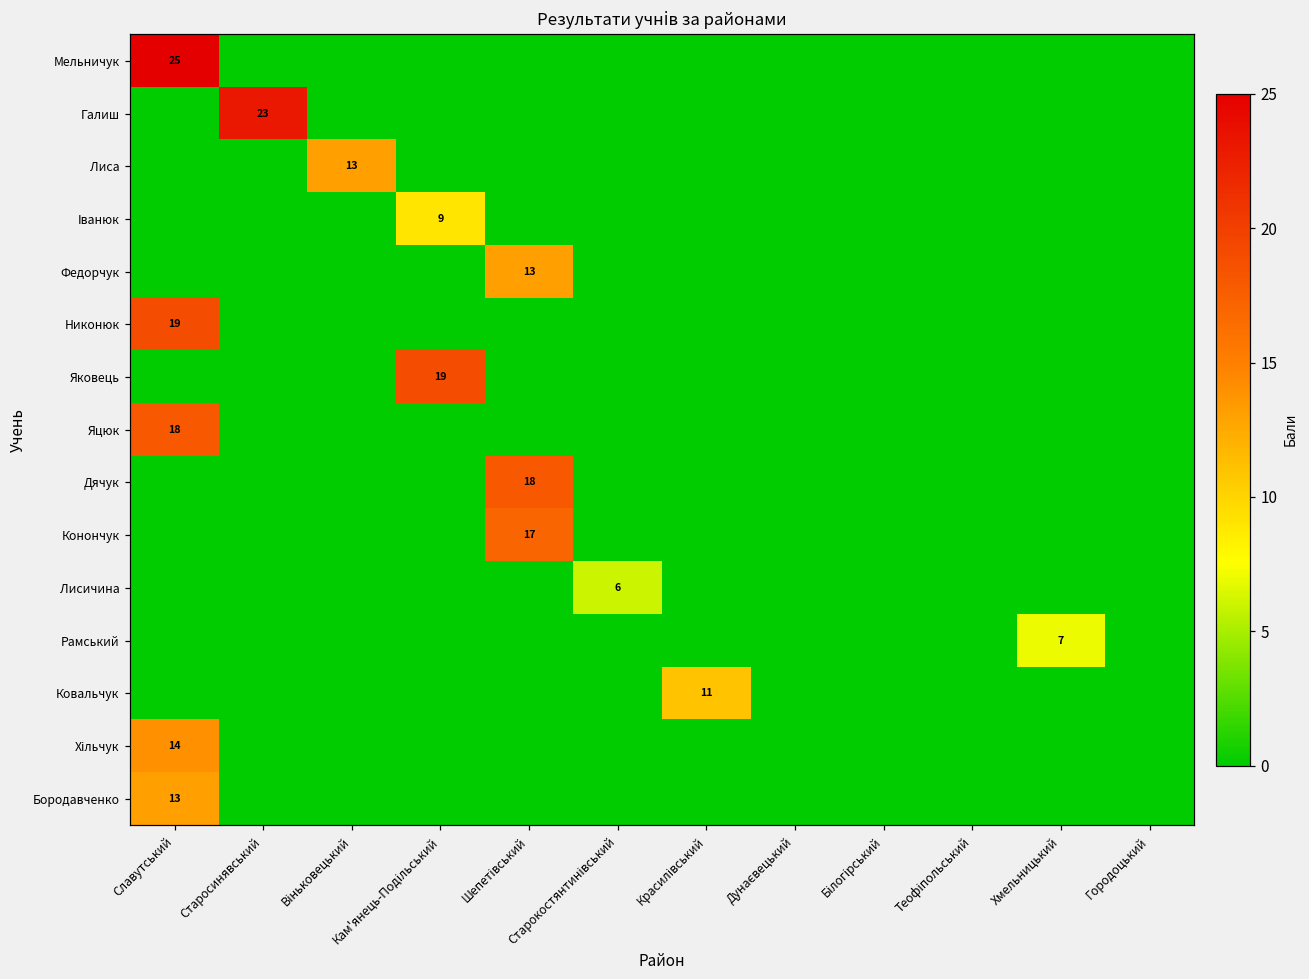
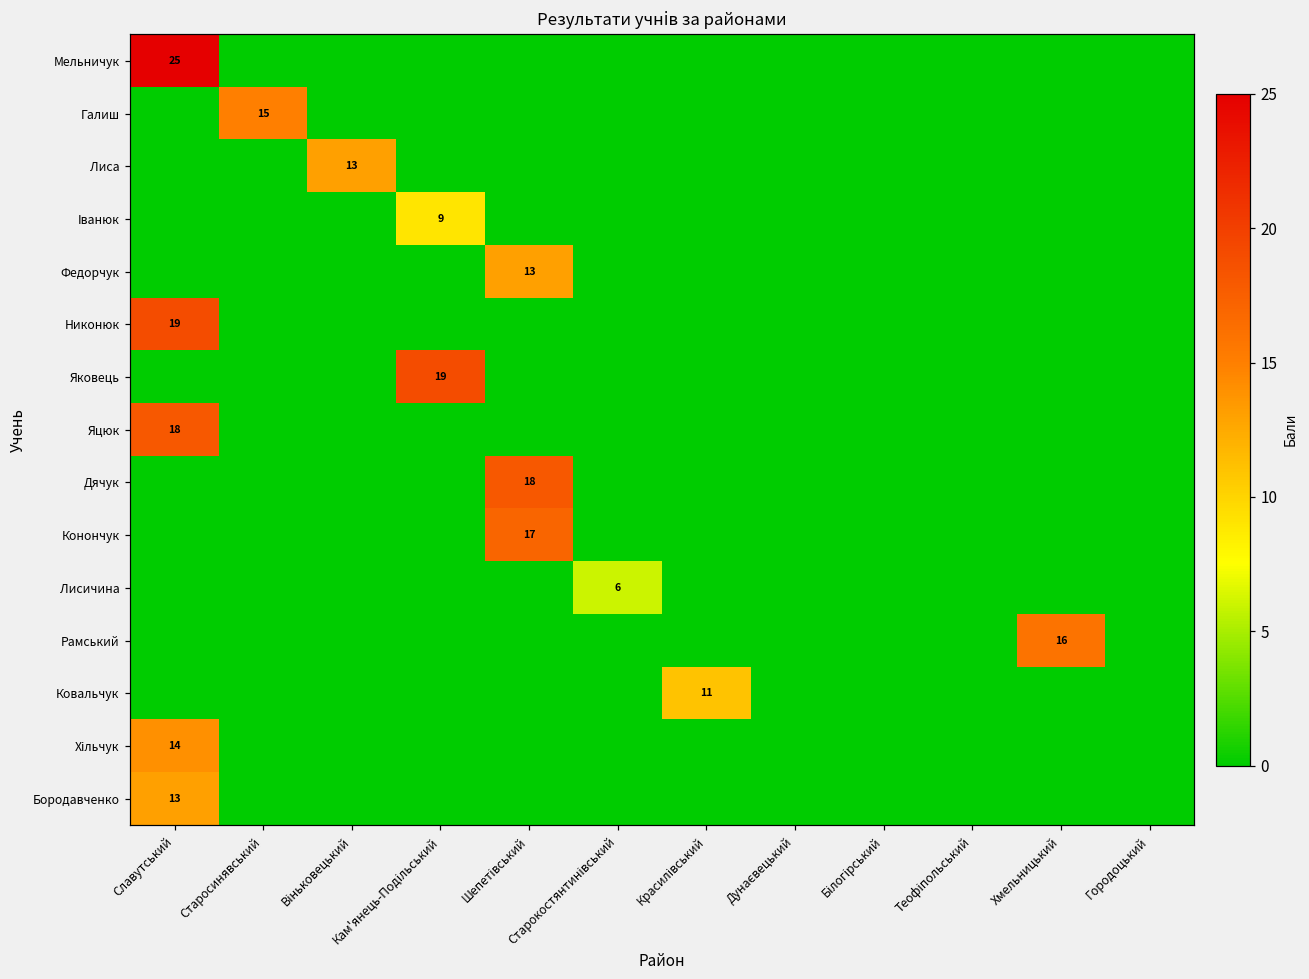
Галиш, Старосинявський: 23 -> 15
Рамський, Хмельницький: 7 -> 16
